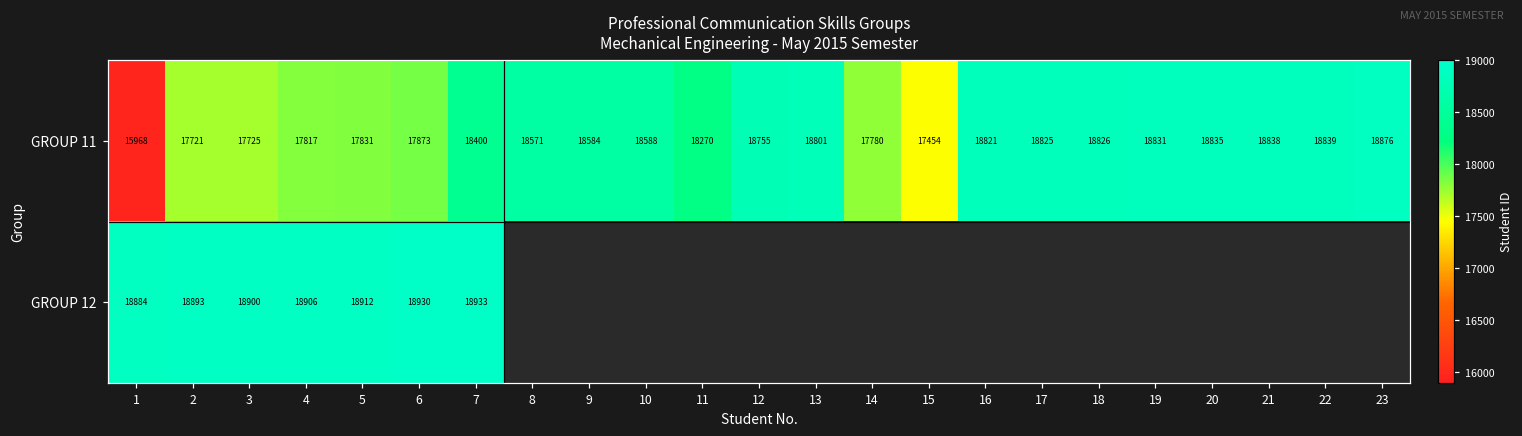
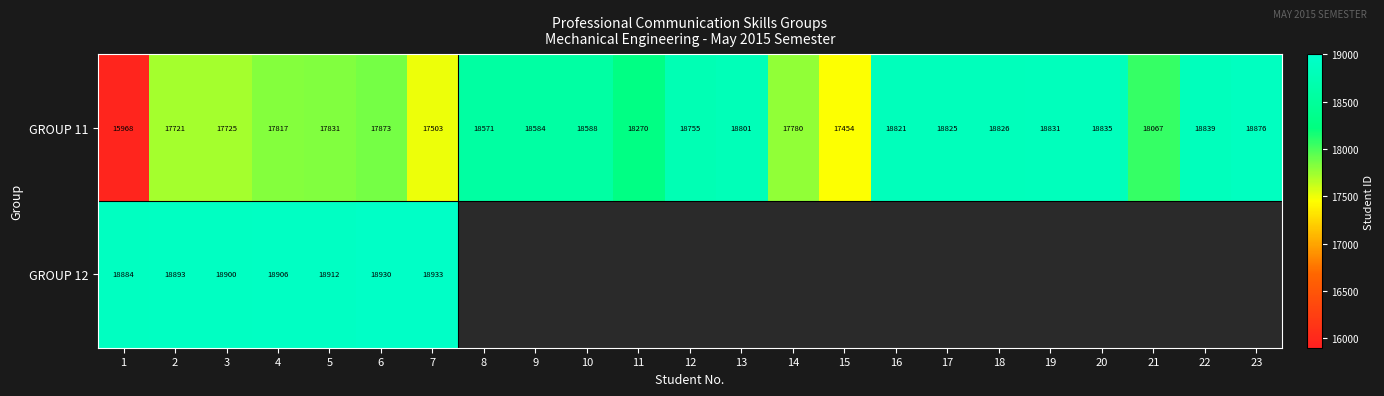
GROUP 11, 7: 18400 -> 17503
GROUP 11, 21: 18838 -> 18067
